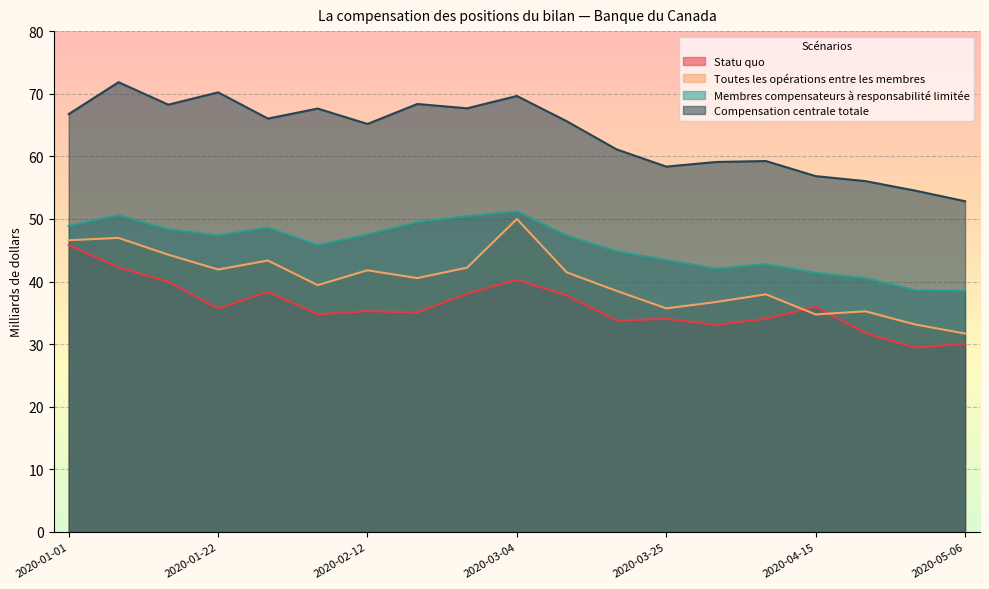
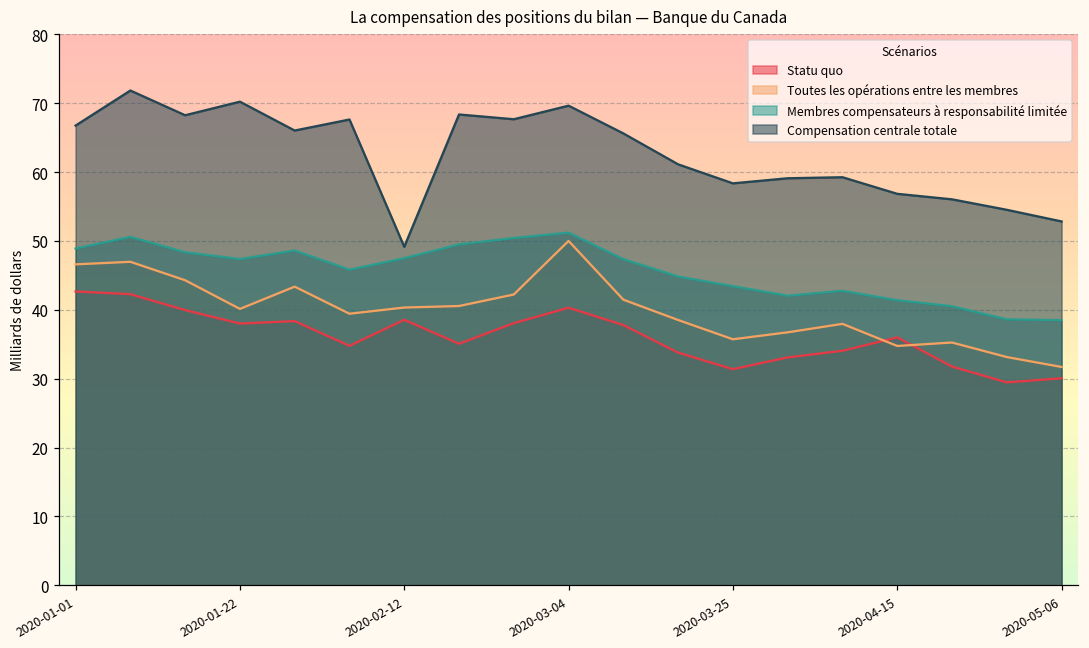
Statu quo, 2020-01-01: 46 -> 43
Statu quo, 2020-01-22: 36 -> 38
Toutes les opérations entre les membres, 2020-01-22: 42 -> 40
Statu quo, 2020-02-12: 35 -> 39
Toutes les opérations entre les membres, 2020-02-12: 42 -> 40
Compensation centrale totale, 2020-02-12: 65 -> 49
Statu quo, 2020-03-25: 34 -> 31
